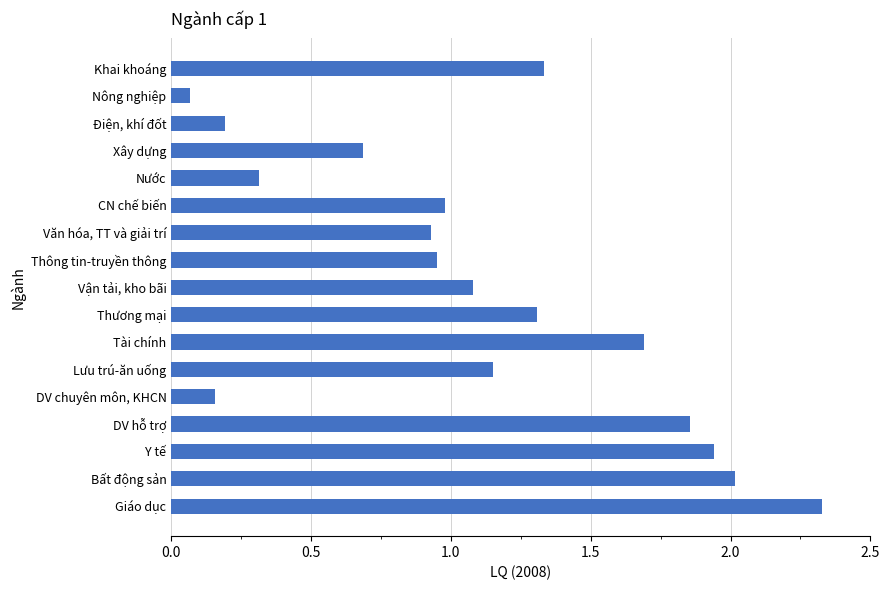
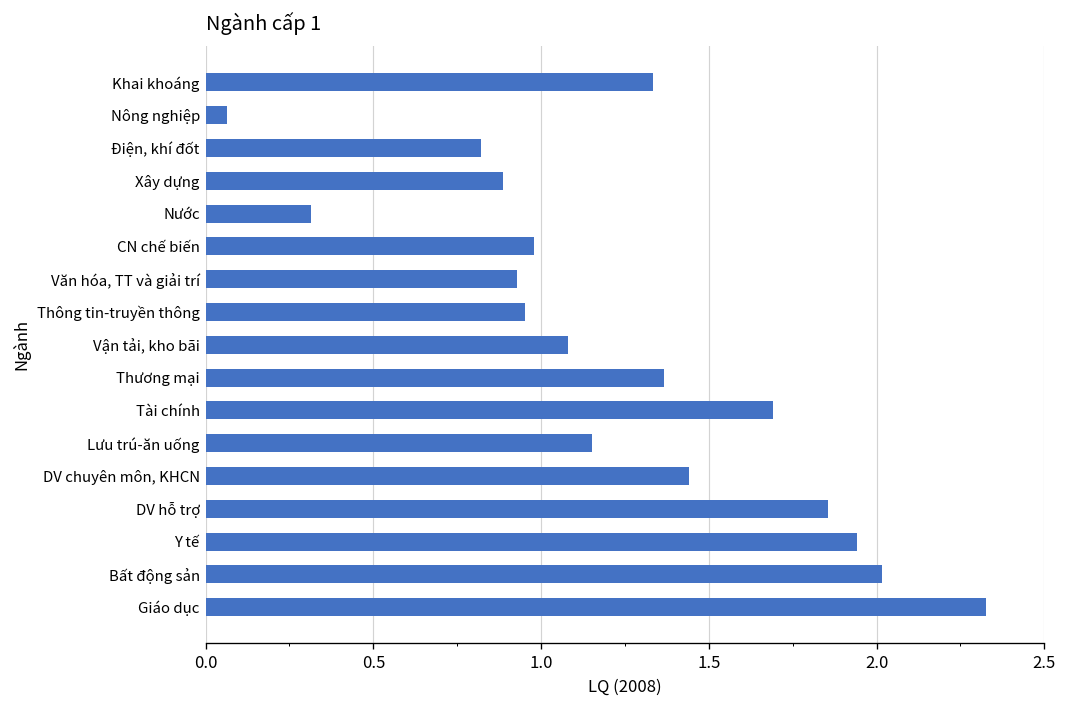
Điện, khí đốt: 0.19 -> 0.82
Xây dựng: 0.69 -> 0.89
Thương mại: 1.31 -> 1.37
DV chuyên môn, KHCN: 0.16 -> 1.44
